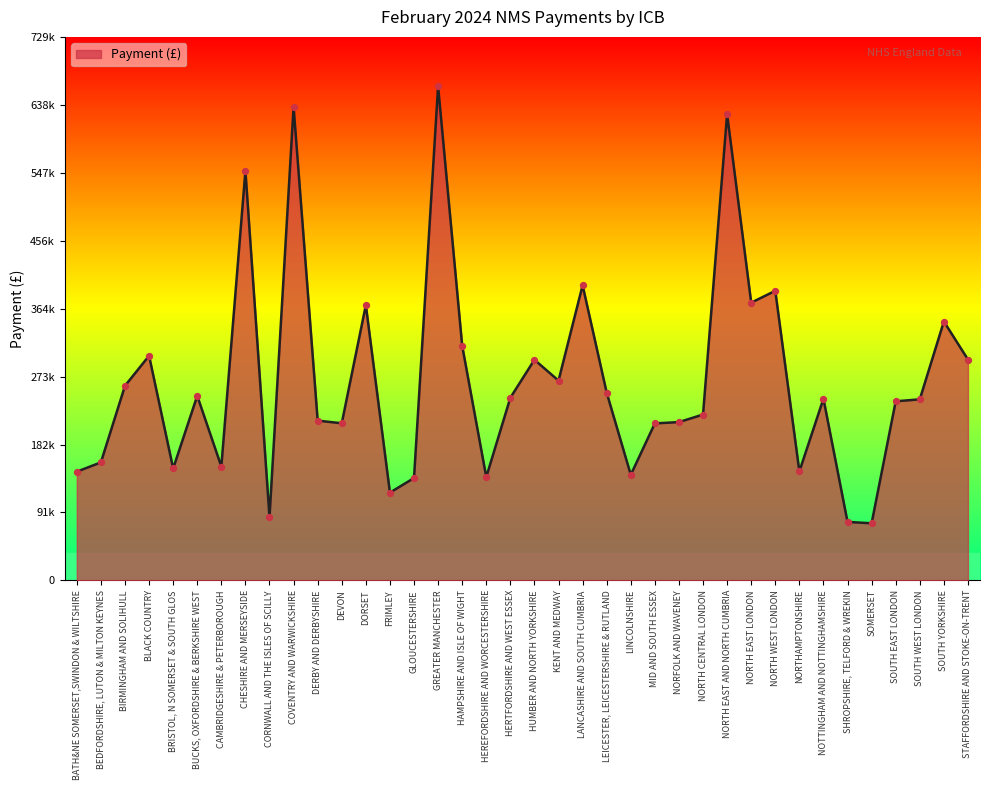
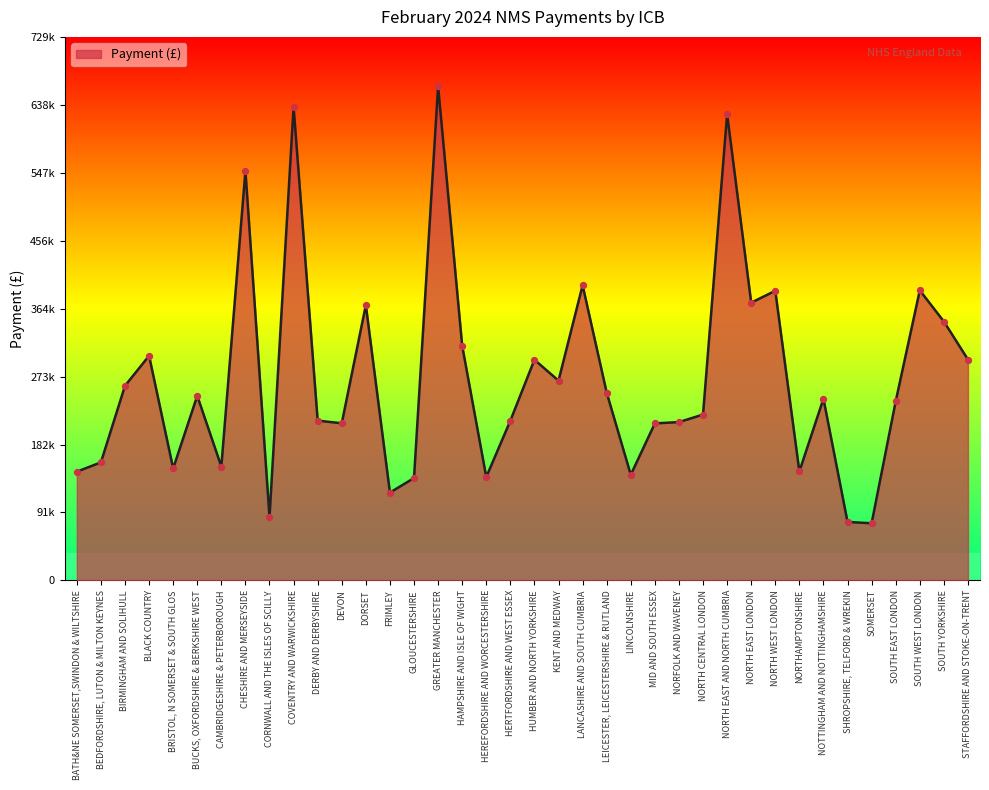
HERTFORDSHIRE AND WEST ESSEX: 250000 -> 210000
SOUTH WEST LONDON: 240000 -> 390000
